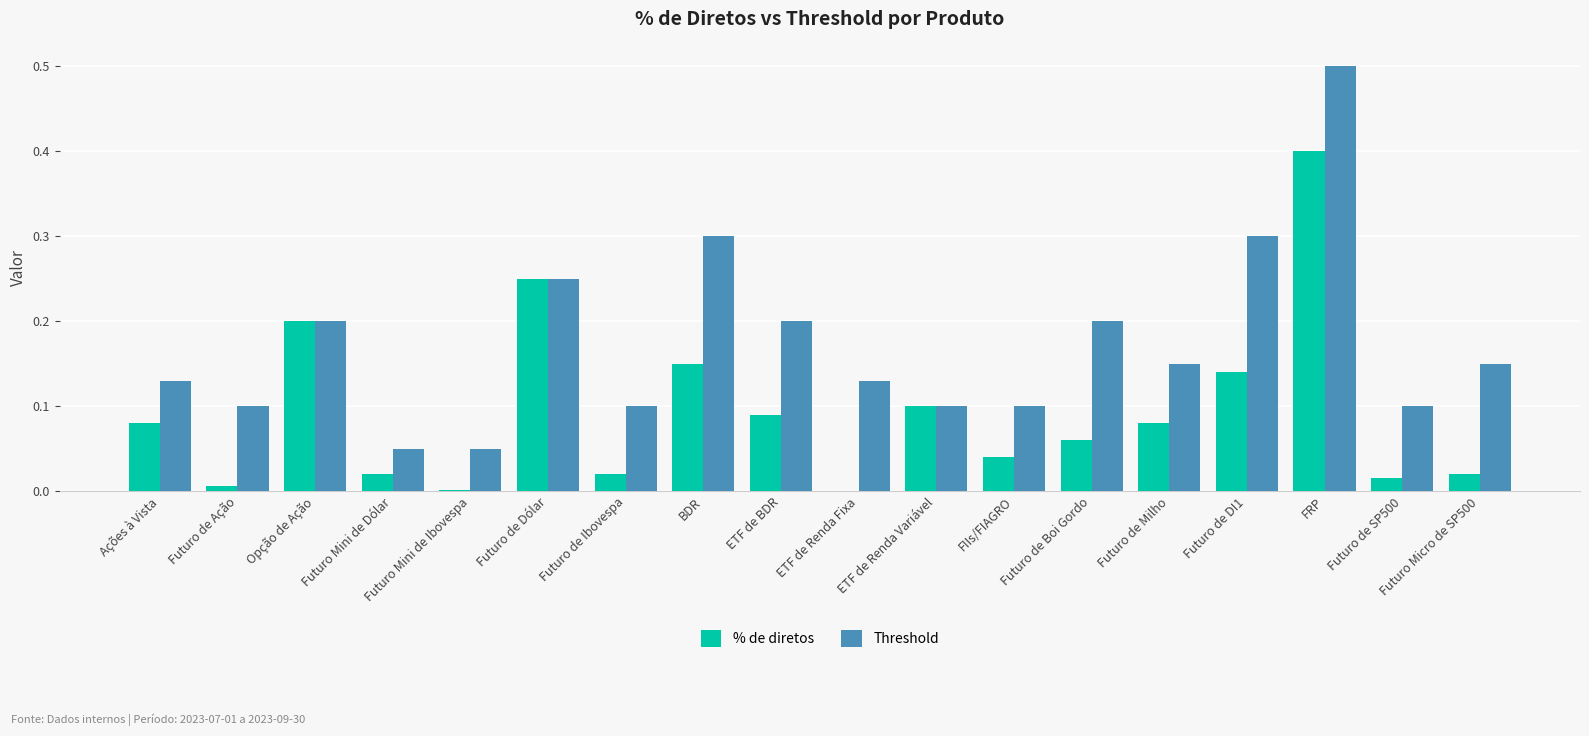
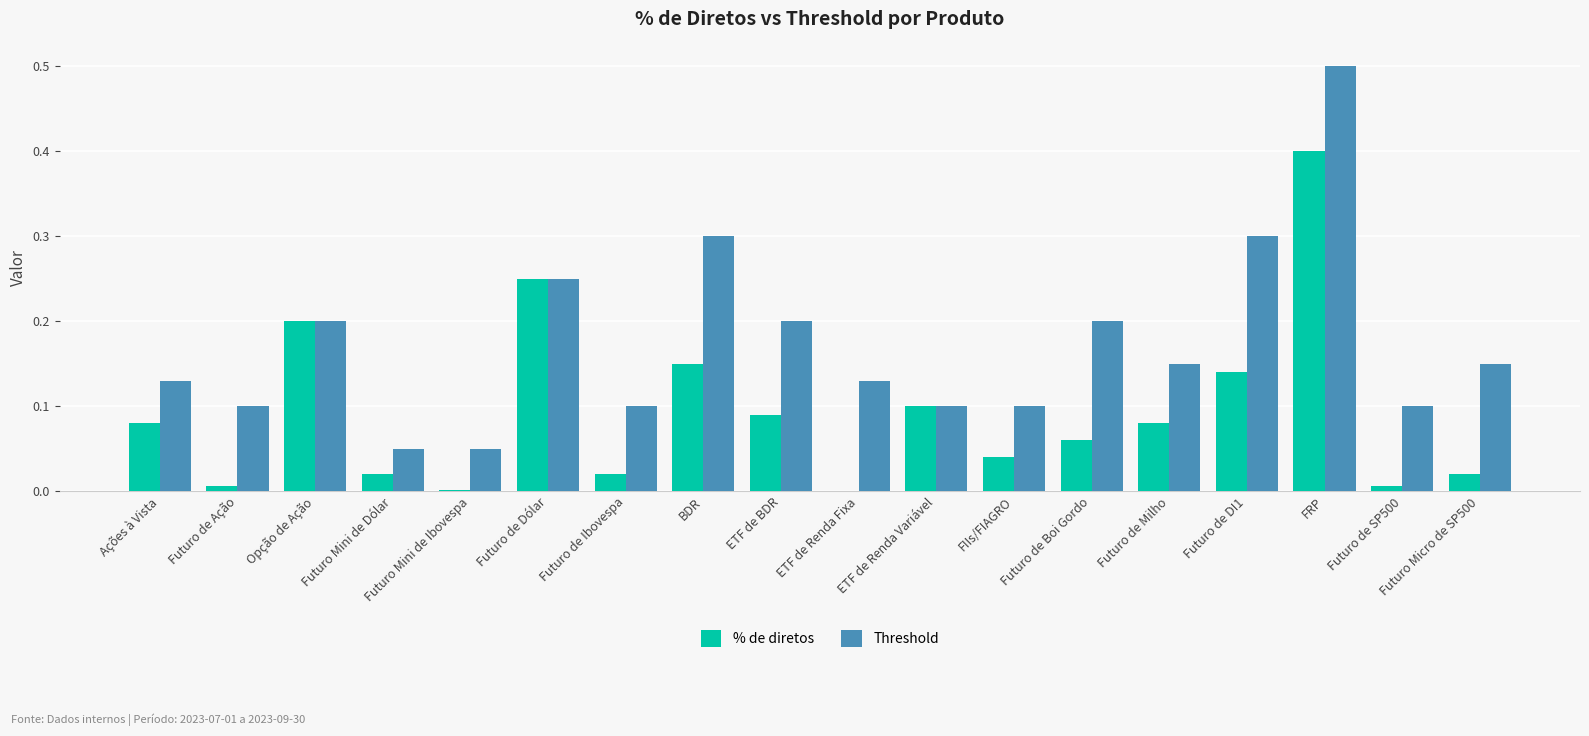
% de diretos, Futuro de SP500: 0.02 -> 0.01
